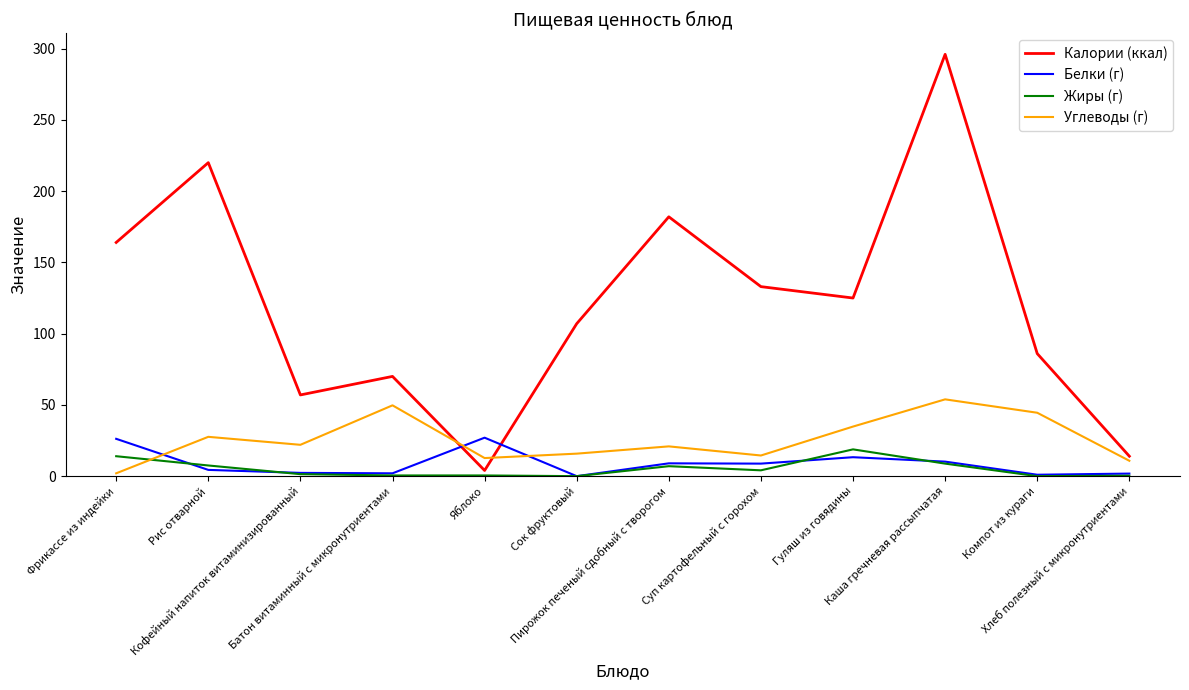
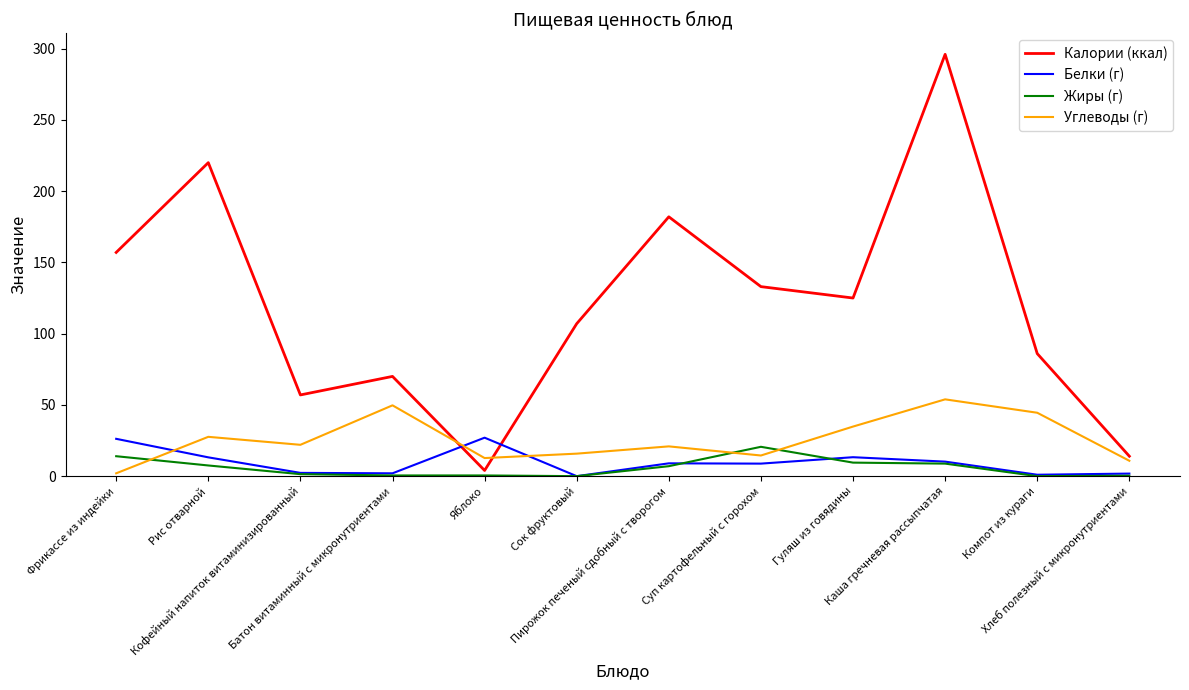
Калории (ккал), Фрикассе из индейки: 164 -> 157
Белки (г), Рис отварной: 4 -> 13
Жиры (г), Суп картофельный с горохом: 4 -> 21
Жиры (г), Гуляш из говядины: 19 -> 10
